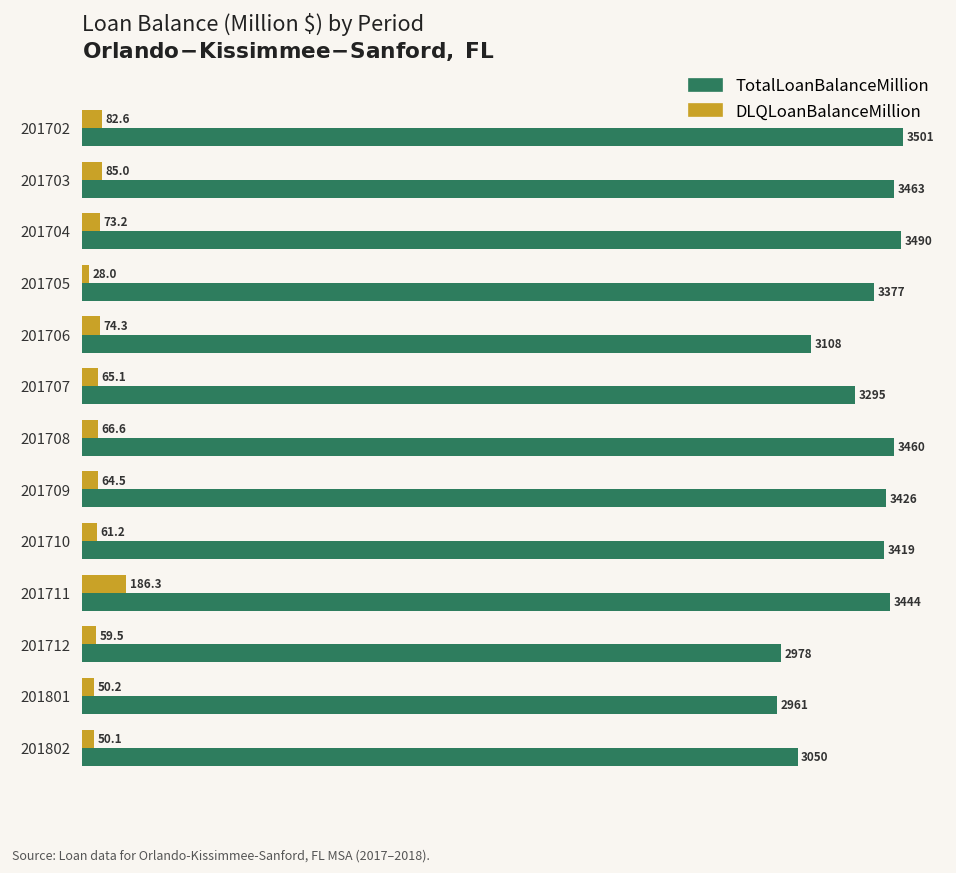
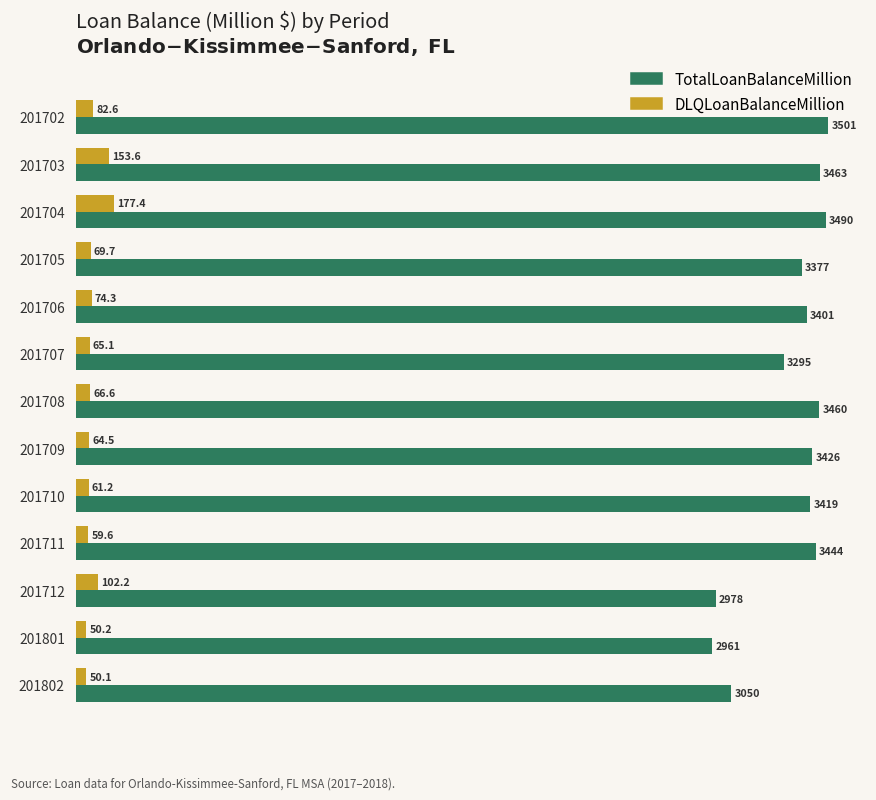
DLQLoanBalanceMillion, 201703: 85.0 -> 153.6
DLQLoanBalanceMillion, 201704: 73.2 -> 177.4
DLQLoanBalanceMillion, 201705: 28.0 -> 69.7
TotalLoanBalanceMillion, 201706: 3108 -> 3401
DLQLoanBalanceMillion, 201711: 186.3 -> 59.6
DLQLoanBalanceMillion, 201712: 59.5 -> 102.2
